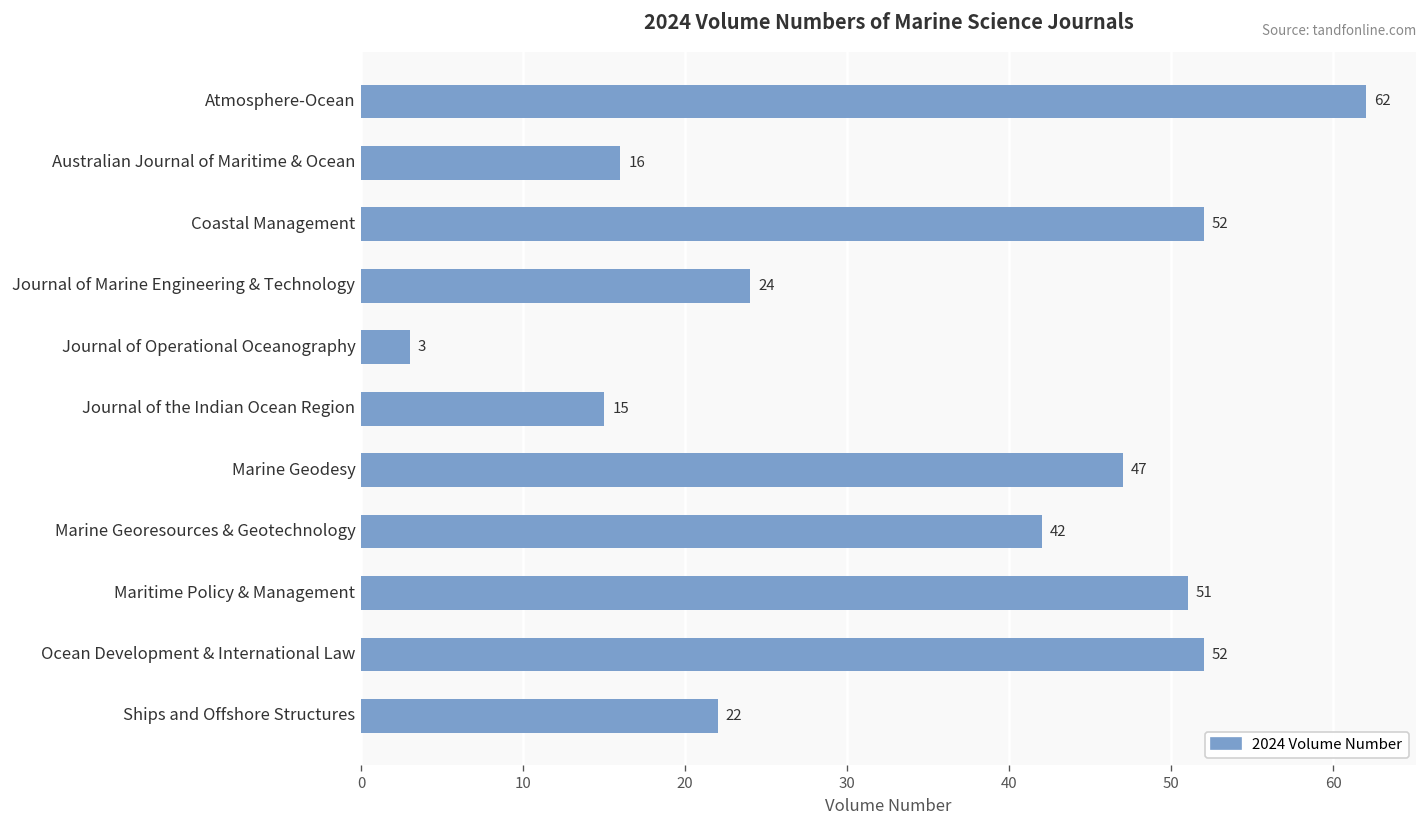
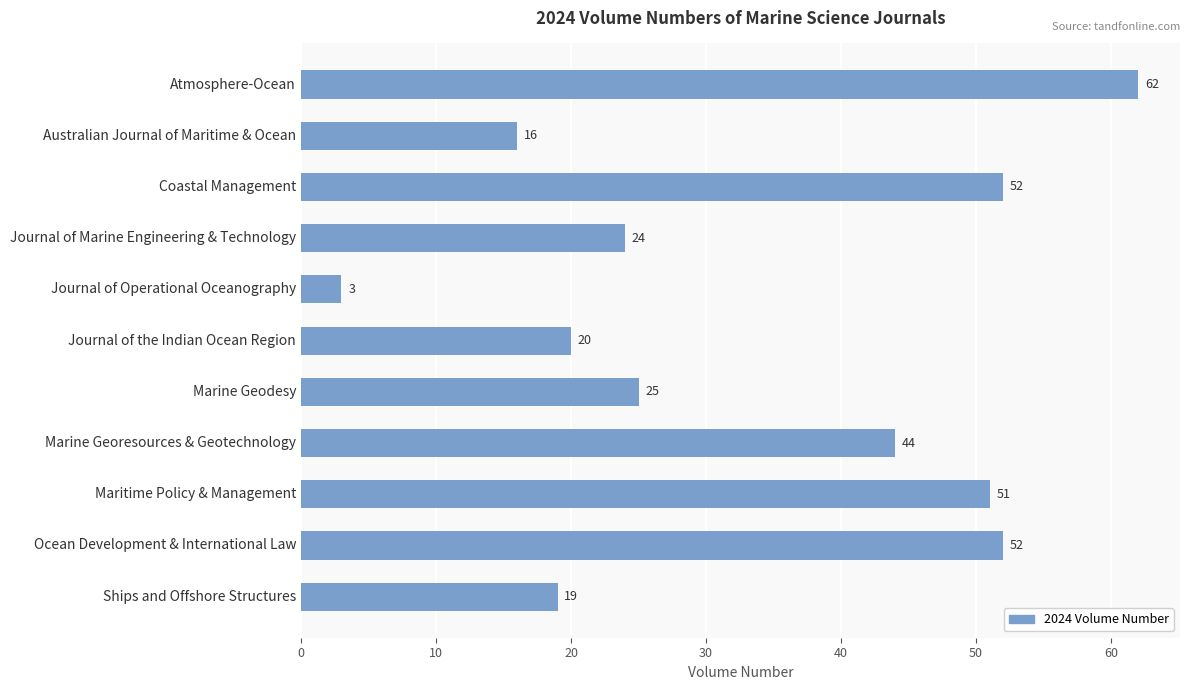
Journal of the Indian Ocean Region: 15 -> 20
Marine Geodesy: 47 -> 25
Marine Georesources & Geotechnology: 42 -> 44
Ships and Offshore Structures: 22 -> 19
